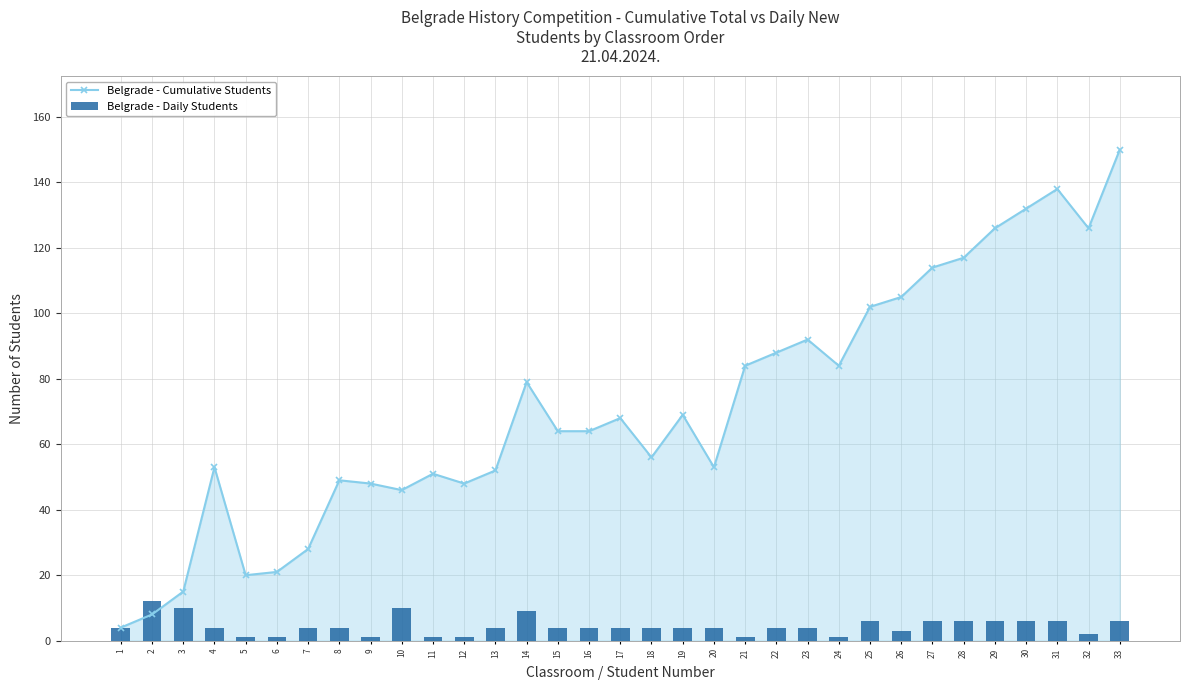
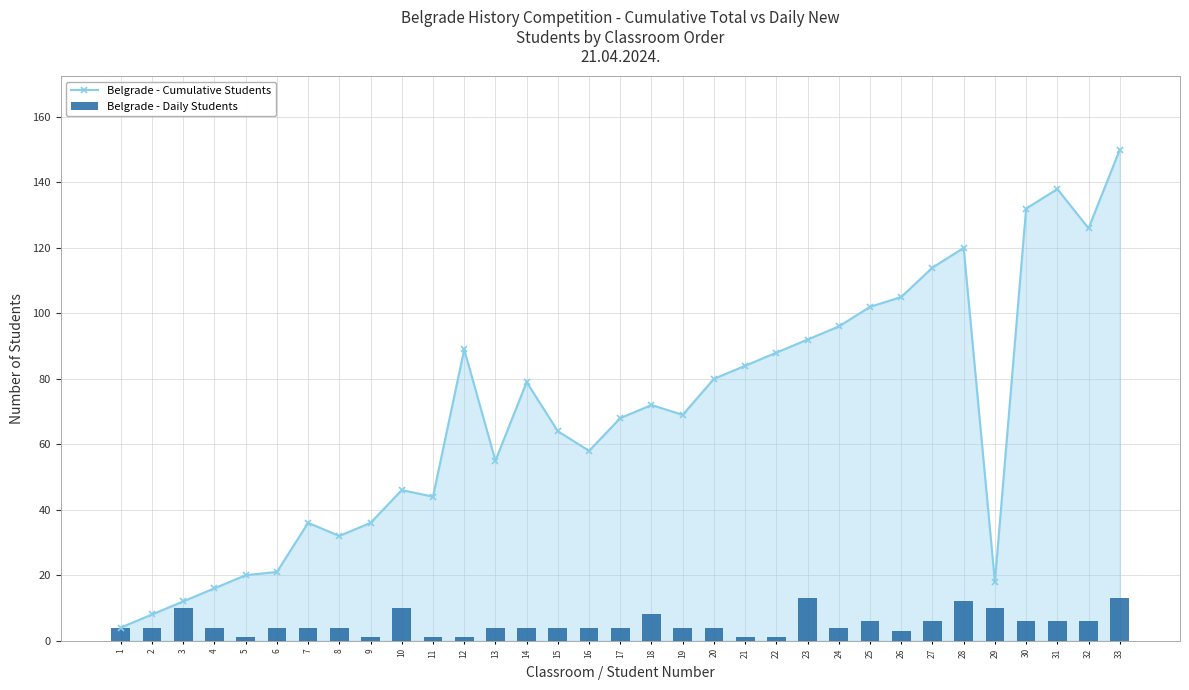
Belgrade - Daily Students, 2: 12 -> 4
Belgrade - Cumulative Students, 3: 15 -> 12
Belgrade - Cumulative Students, 4: 53 -> 16
Belgrade - Daily Students, 6: 1 -> 4
Belgrade - Cumulative Students, 7: 28 -> 36
Belgrade - Cumulative Students, 8: 49 -> 32
Belgrade - Cumulative Students, 9: 48 -> 36
Belgrade - Cumulative Students, 11: 51 -> 44
Belgrade - Cumulative Students, 12: 48 -> 89
Belgrade - Cumulative Students, 13: 52 -> 55
Belgrade - Daily Students, 14: 9 -> 4
Belgrade - Cumulative Students, 16: 64 -> 58
Belgrade - Cumulative Students, 18: 56 -> 72
Belgrade - Daily Students, 18: 4 -> 8
Belgrade - Cumulative Students, 20: 53 -> 80
Belgrade - Daily Students, 22: 4 -> 1
Belgrade - Daily Students, 23: 4 -> 13
Belgrade - Cumulative Students, 24: 84 -> 96
Belgrade - Daily Students, 24: 1 -> 4
Belgrade - Daily Students, 28: 6 -> 12
Belgrade - Cumulative Students, 28: 117 -> 120
Belgrade - Cumulative Students, 29: 126 -> 18
Belgrade - Daily Students, 29: 6 -> 10
Belgrade - Daily Students, 32: 2 -> 6
Belgrade - Daily Students, 33: 6 -> 13
